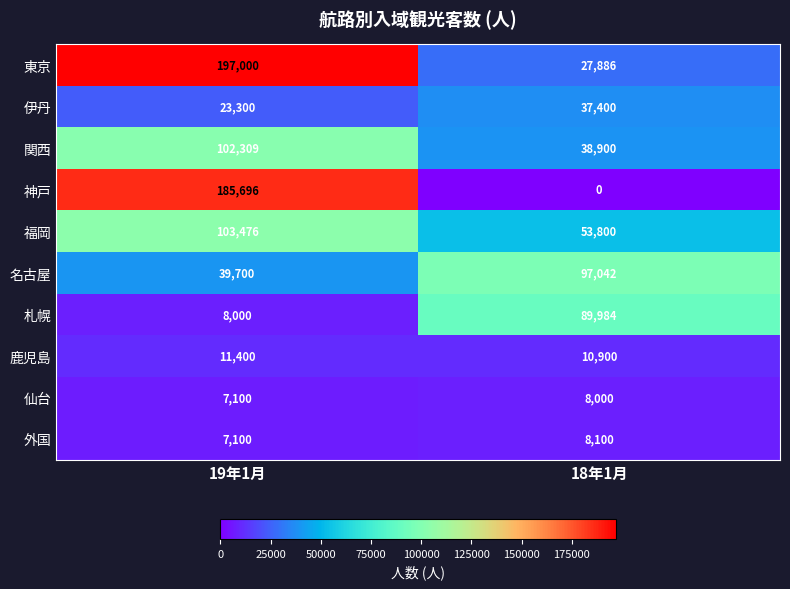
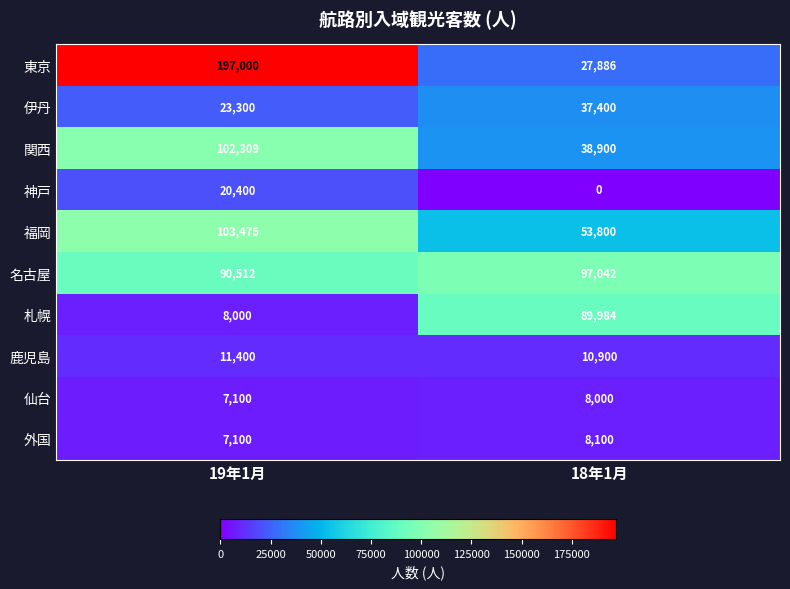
神戸, 19年1月: 185,696 -> 20,400
名古屋, 19年1月: 39,700 -> 90,512
